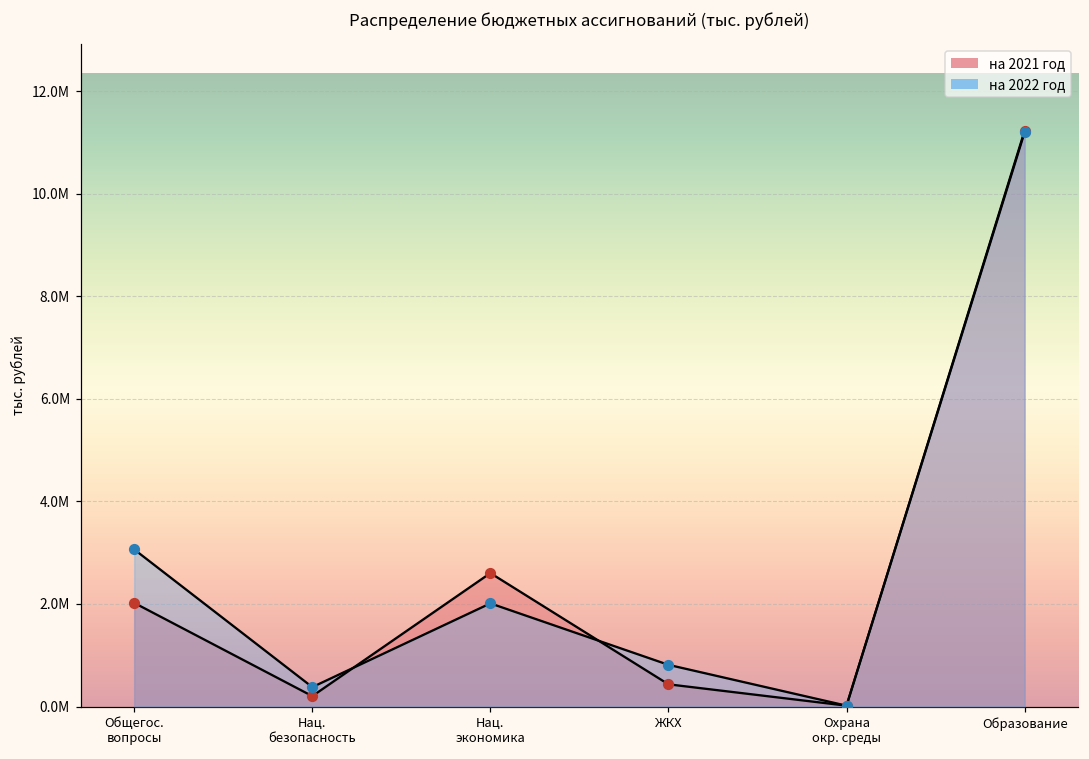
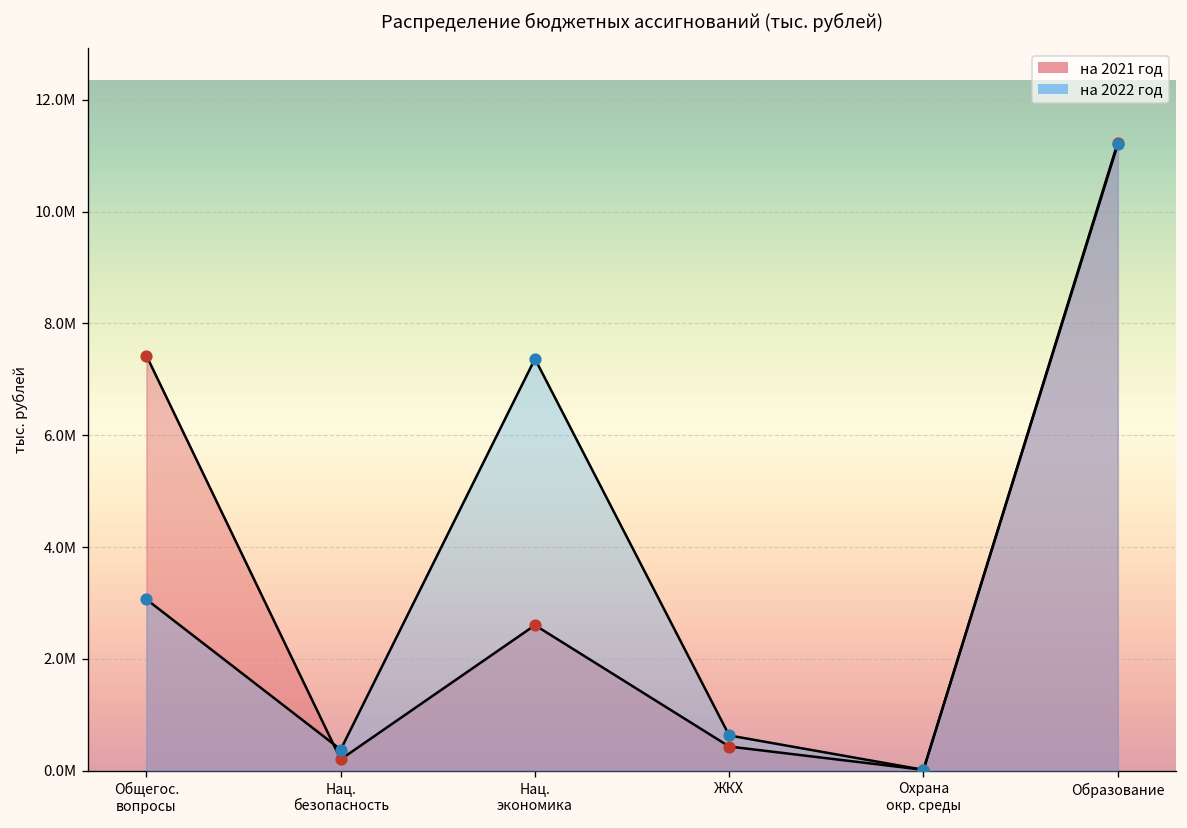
на 2021 год, Общегос. вопросы: 2000000 -> 7400000
на 2022 год, Нац. экономика: 2000000 -> 7400000
на 2022 год, ЖКХ: 800000 -> 600000
